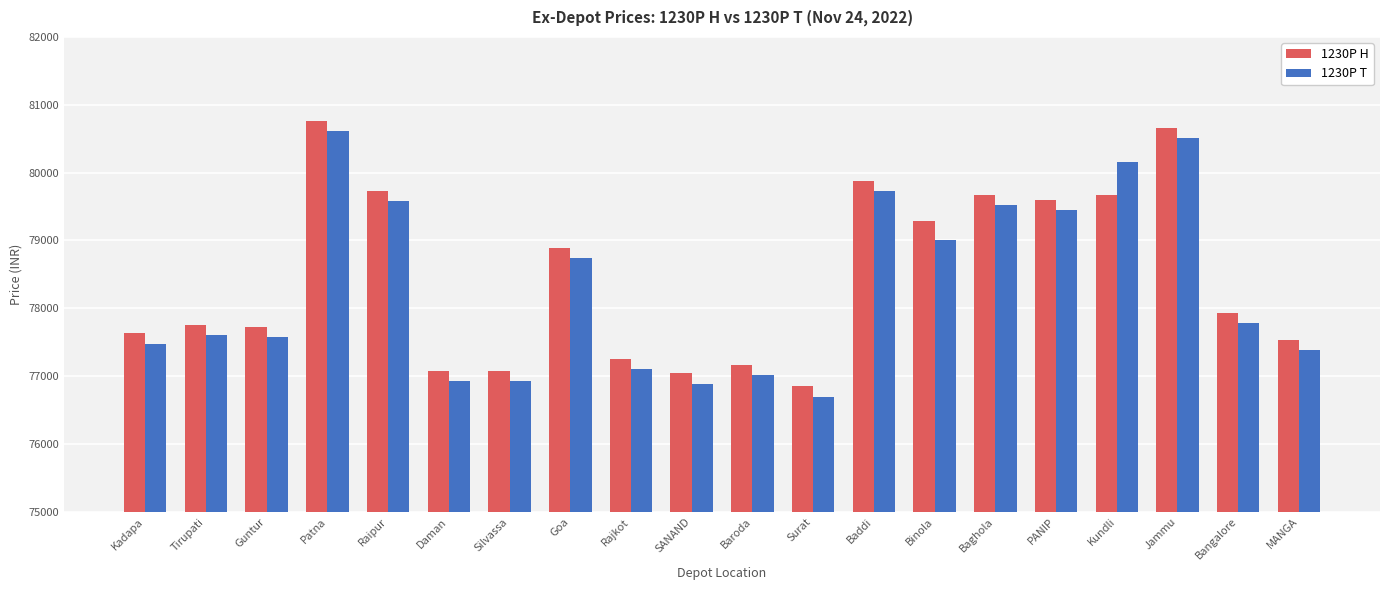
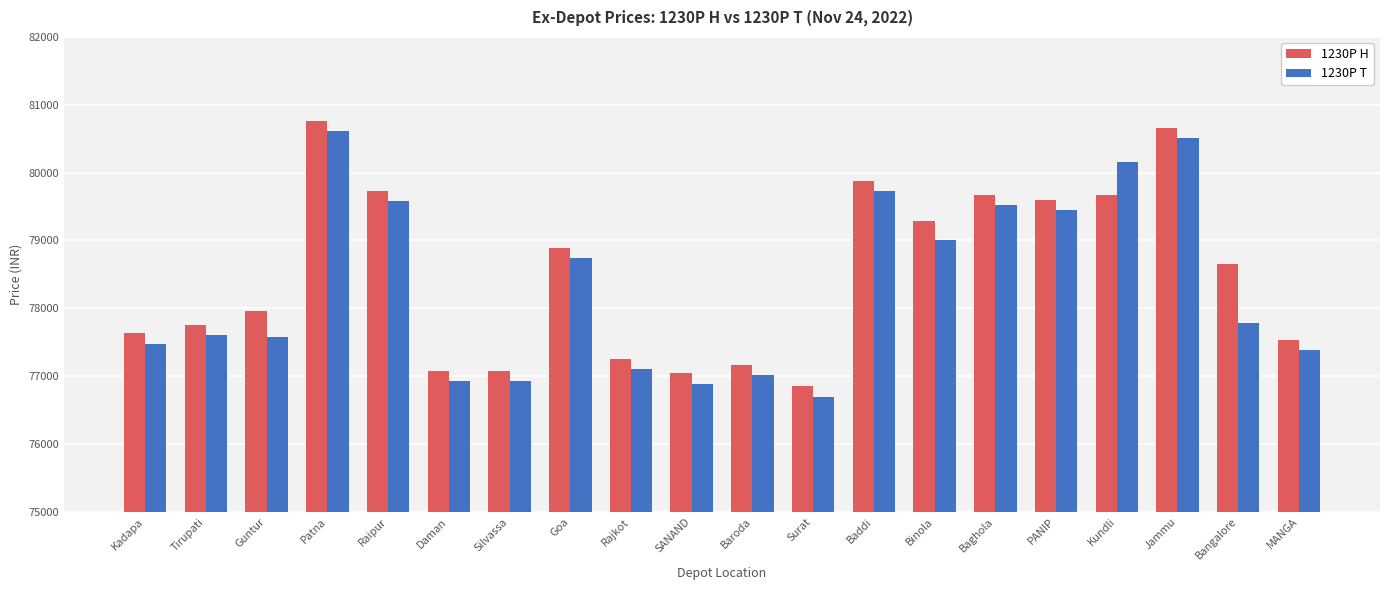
1230P H, Guntur: 77700 -> 78000
1230P H, Bangalore: 77900 -> 78700
